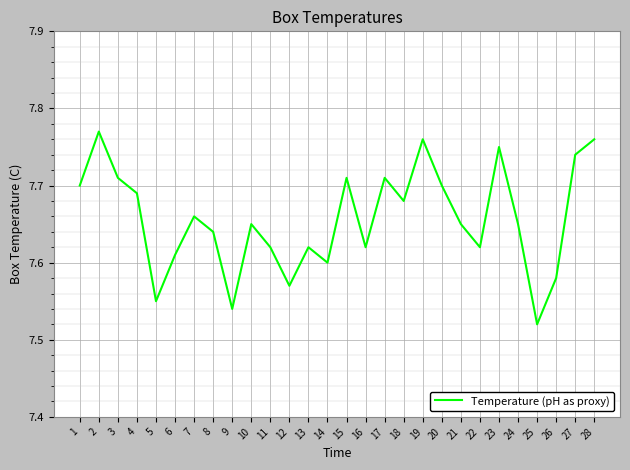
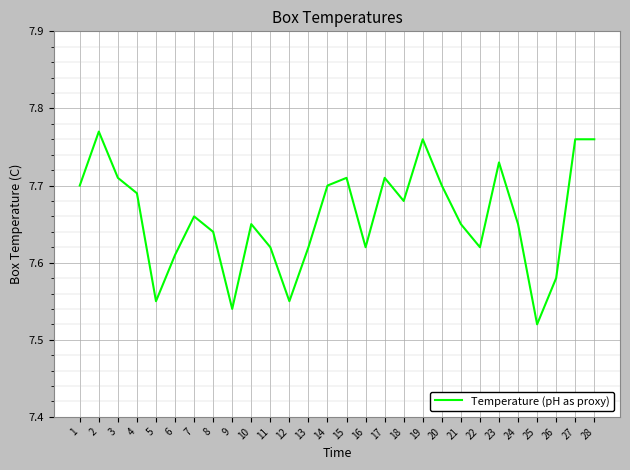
12: 7.57 -> 7.55
14: 7.6 -> 7.7
23: 7.75 -> 7.73
27: 7.74 -> 7.76
